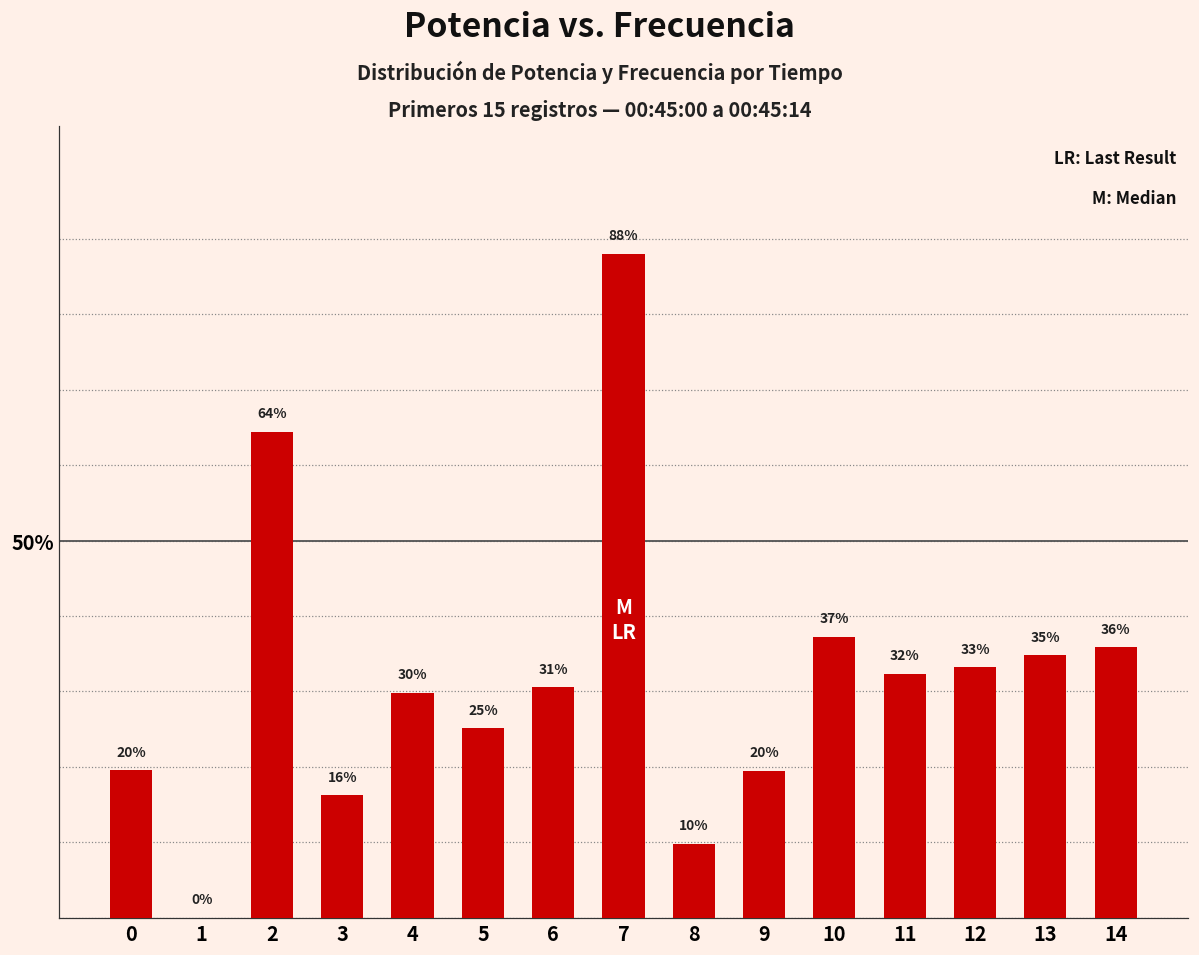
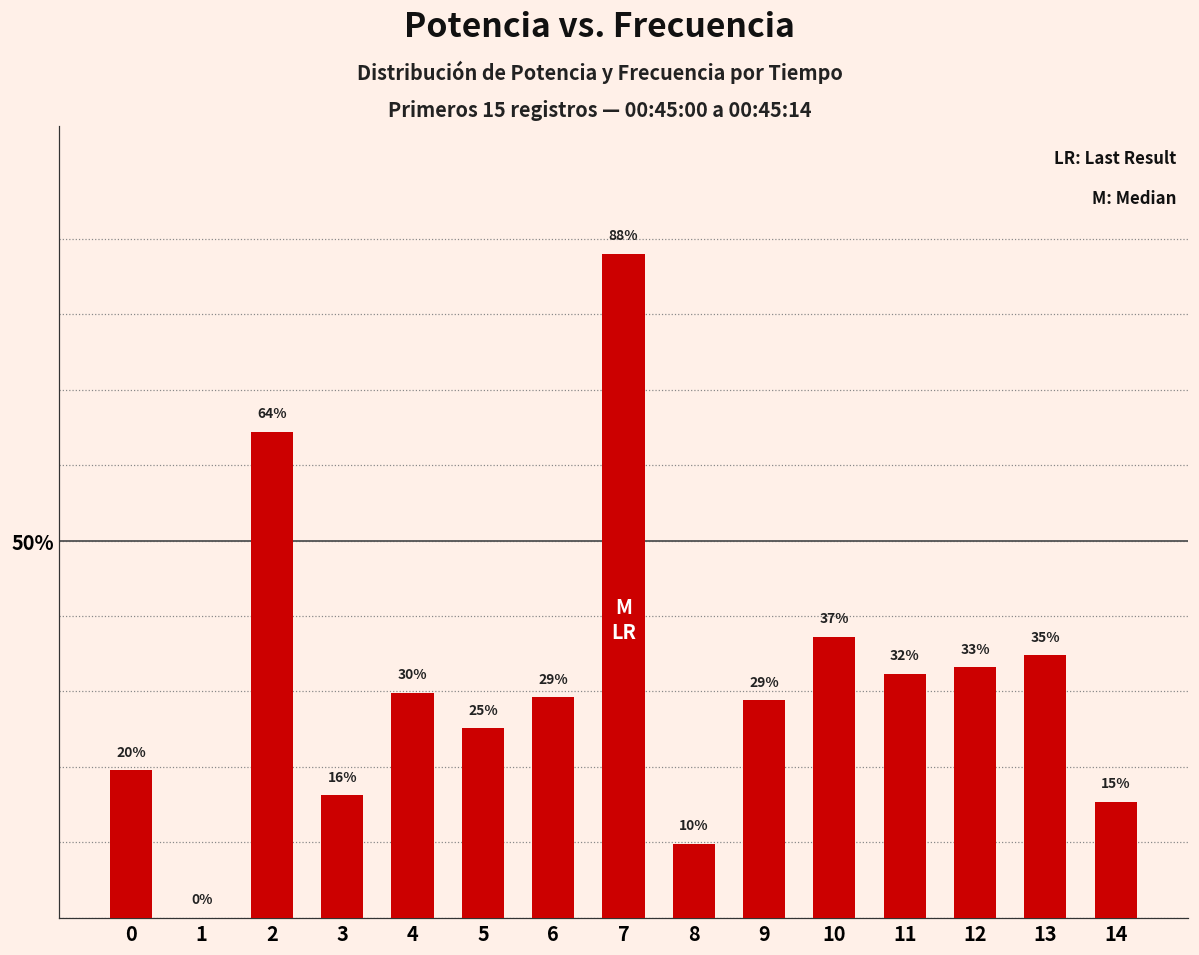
6: 31% -> 29%
9: 20% -> 29%
14: 36% -> 15%
